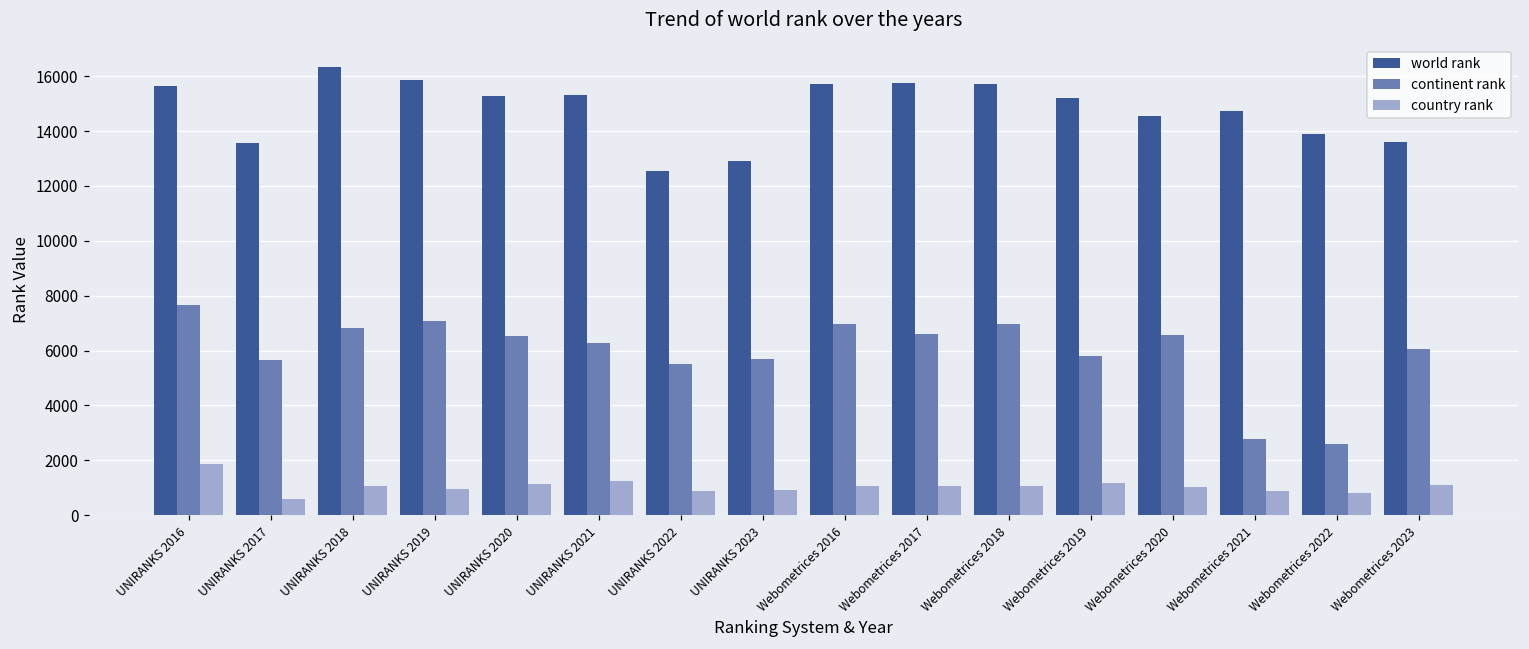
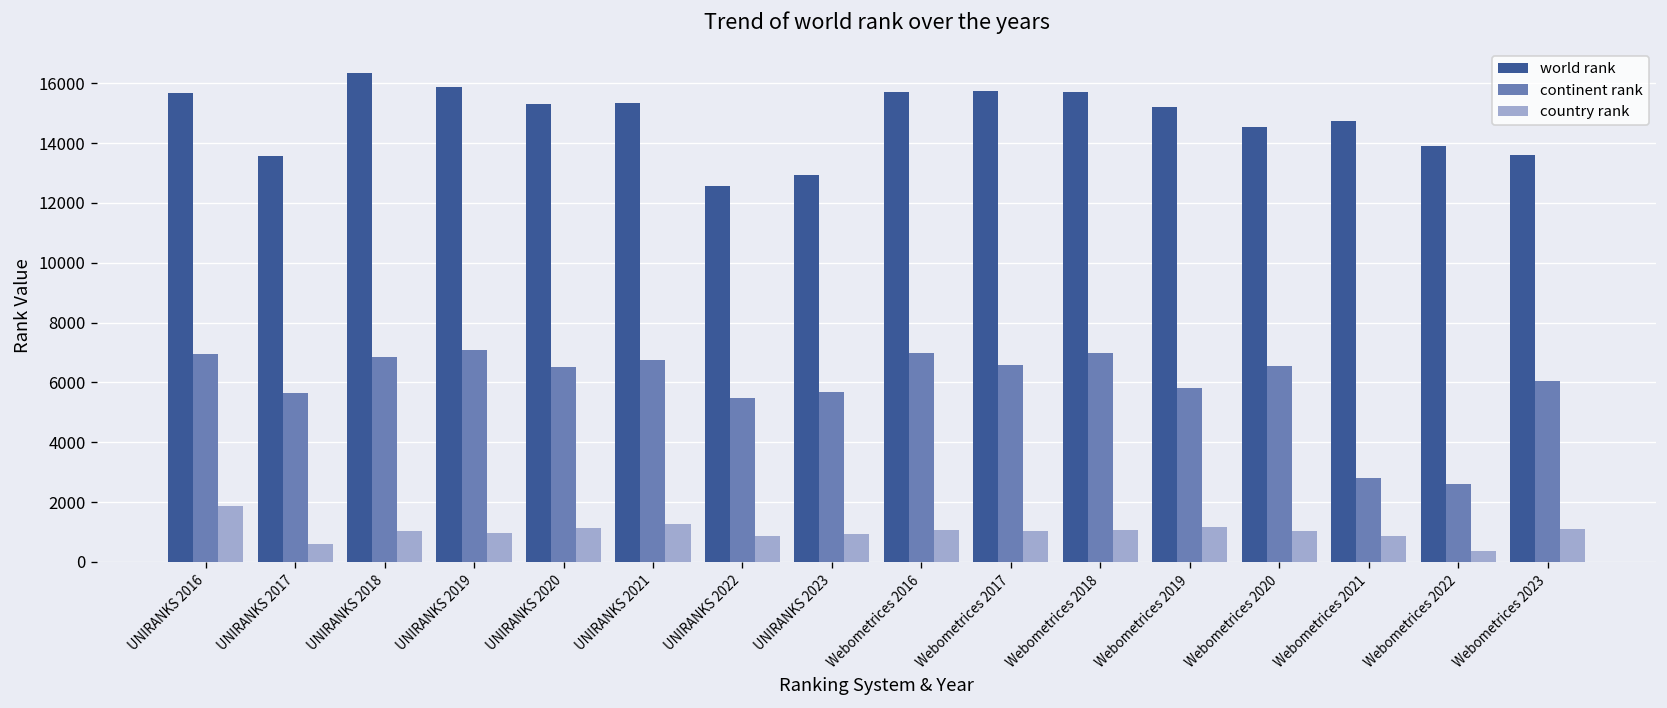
continent rank, UNIRANKS 2016: 7700 -> 7000
continent rank, UNIRANKS 2021: 6300 -> 6800
country rank, Webometrices 2022: 800 -> 400
